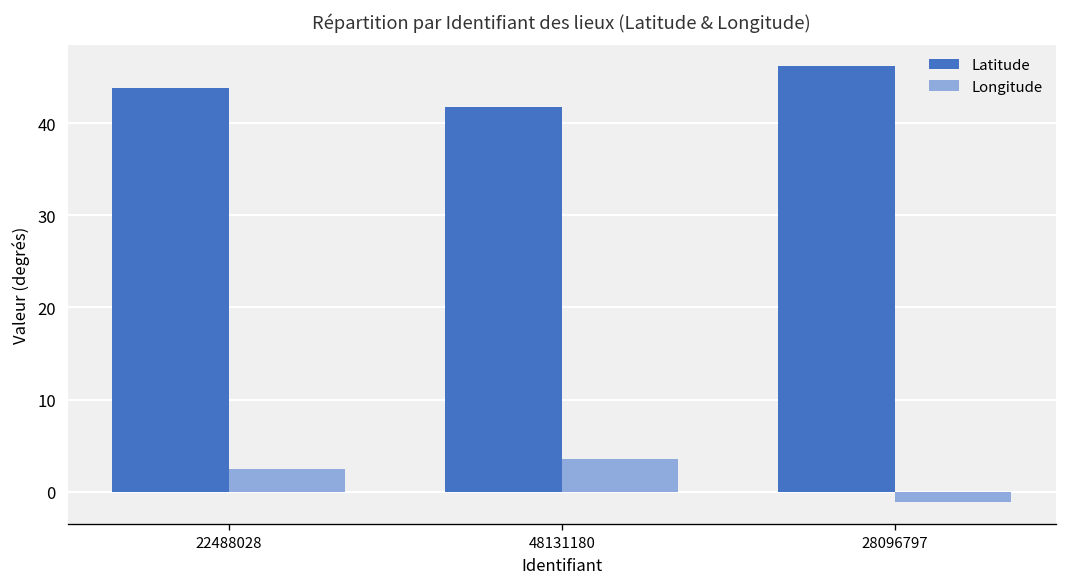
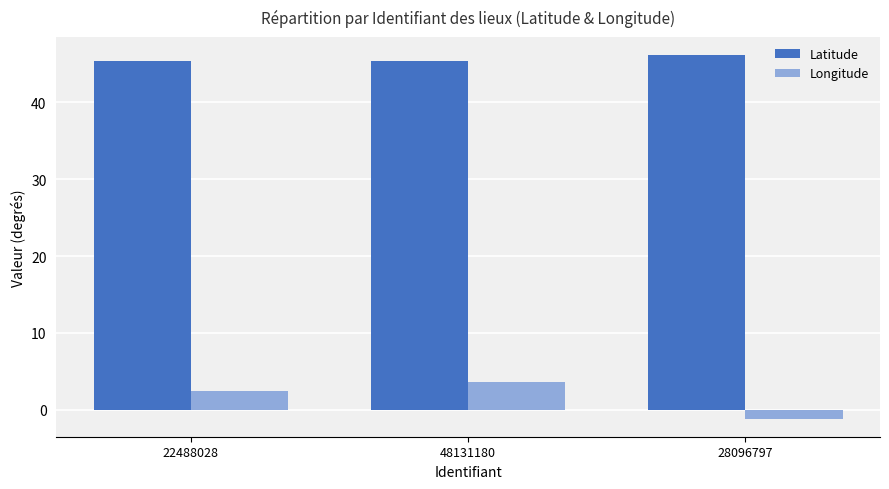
Latitude, 22488028: 44 -> 45
Latitude, 48131180: 42 -> 45
